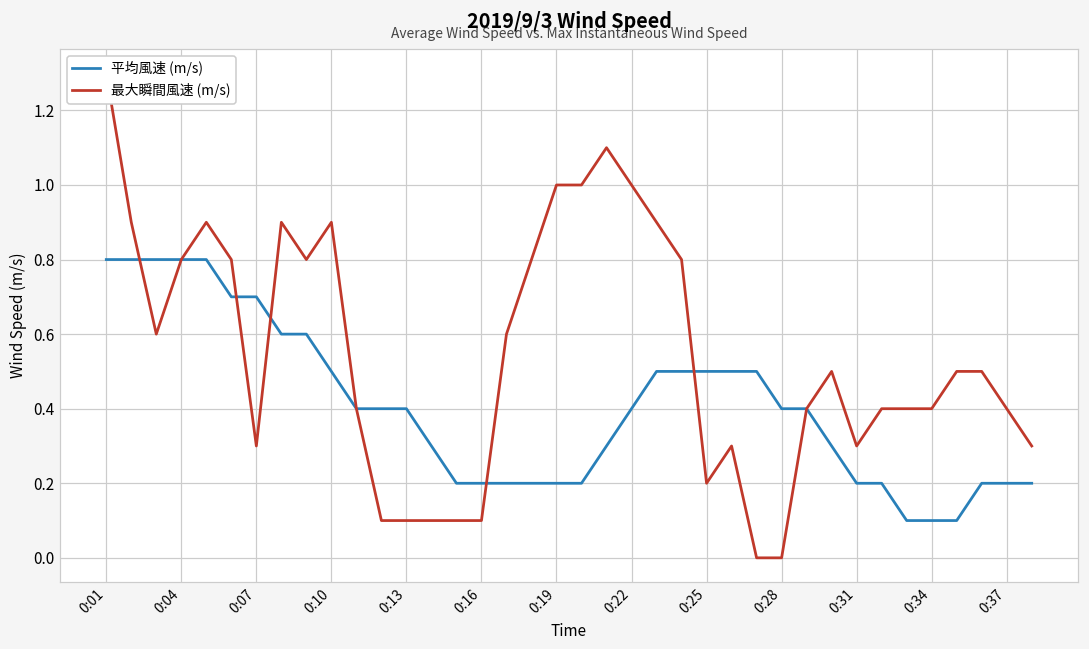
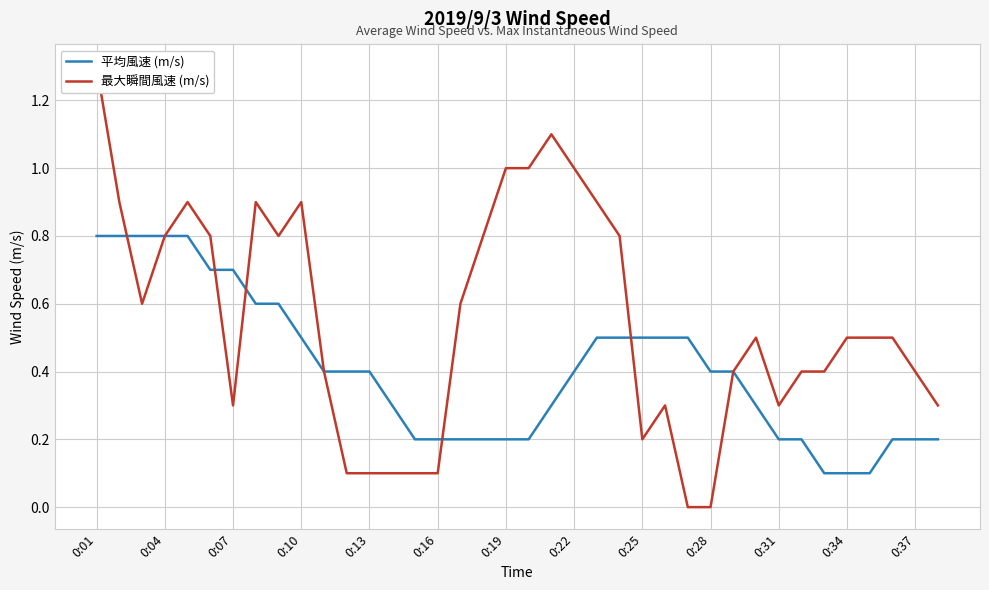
最大瞬間風速 (m/s), 0:34: 0.4 -> 0.5
